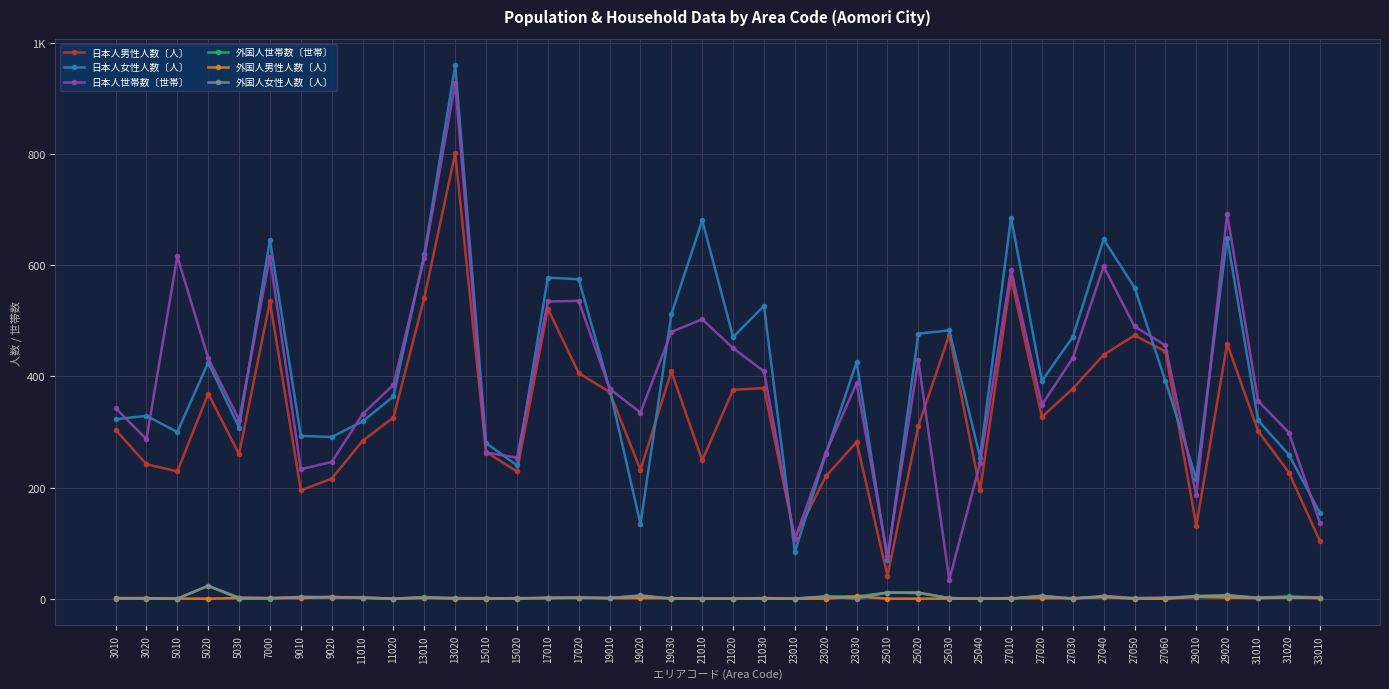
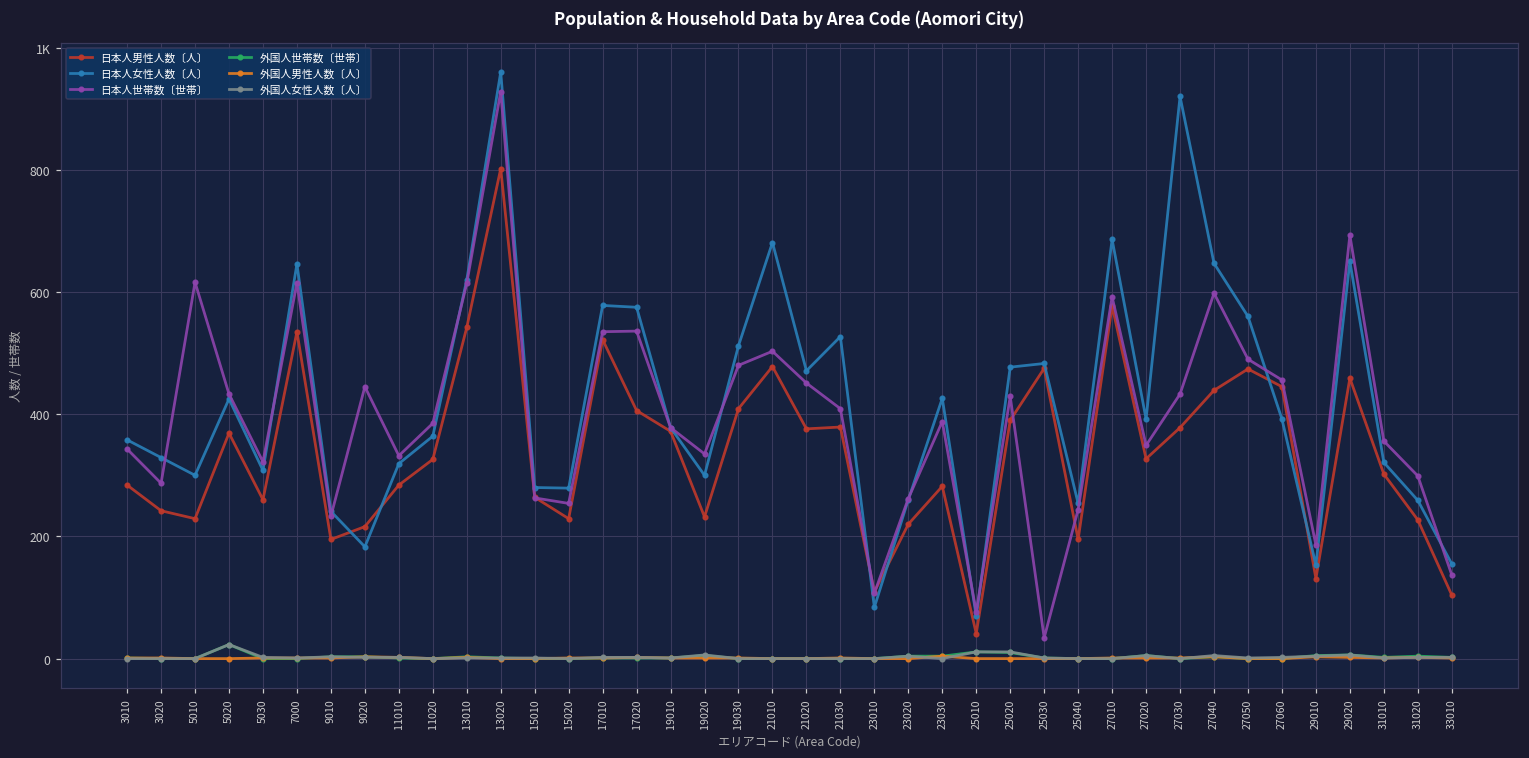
日本人男性人数〔人〕, 3010: 300 -> 280
日本人女性人数〔人〕, 3010: 320 -> 360
日本人女性人数〔人〕, 9010: 290 -> 240
日本人女性人数〔人〕, 9020: 290 -> 180
日本人世帯数〔世帯〕, 9020: 250 -> 450
日本人女性人数〔人〕, 15020: 240 -> 280
日本人女性人数〔人〕, 19020: 130 -> 300
日本人男性人数〔人〕, 21010: 250 -> 480
日本人男性人数〔人〕, 25020: 310 -> 390
日本人女性人数〔人〕, 27030: 470 -> 920
日本人女性人数〔人〕, 29010: 220 -> 150
